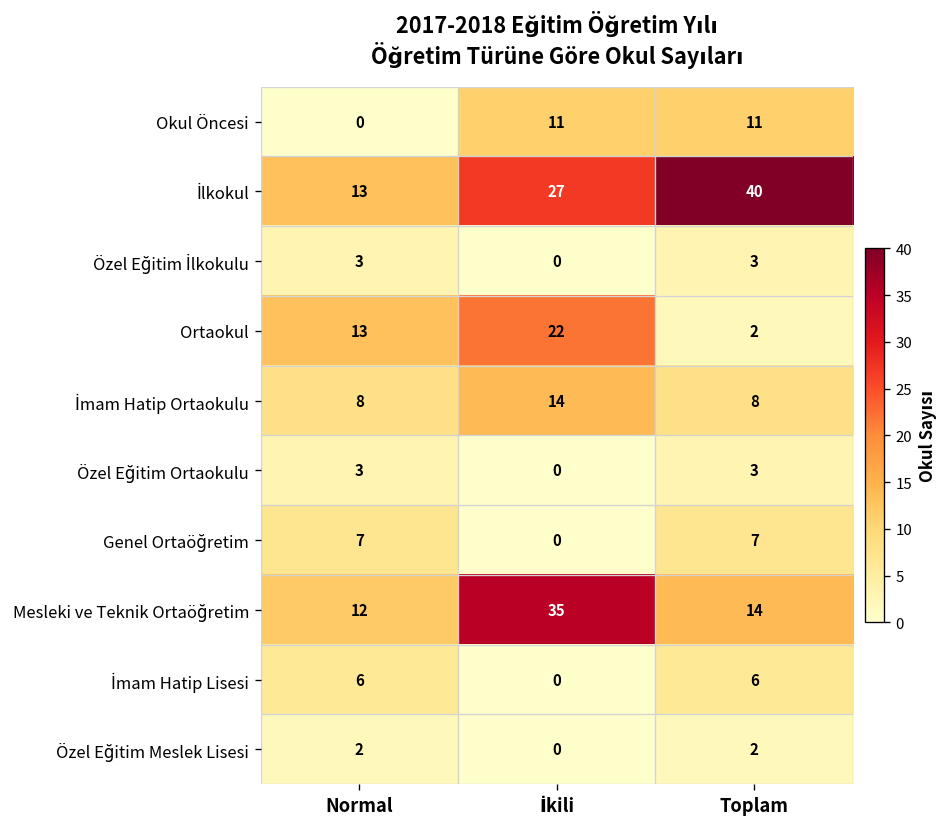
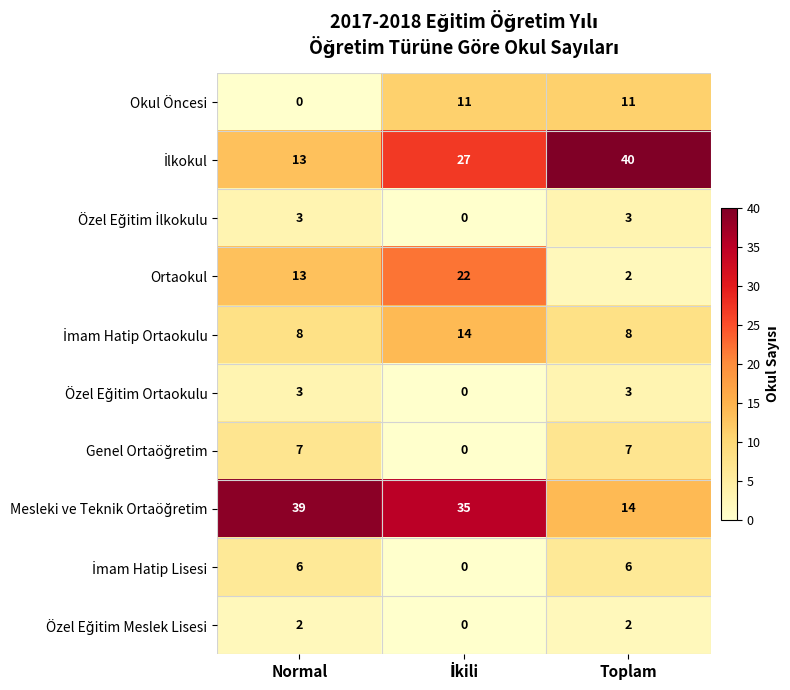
Mesleki ve Teknik Ortaöğretim, Normal: 12 -> 39
